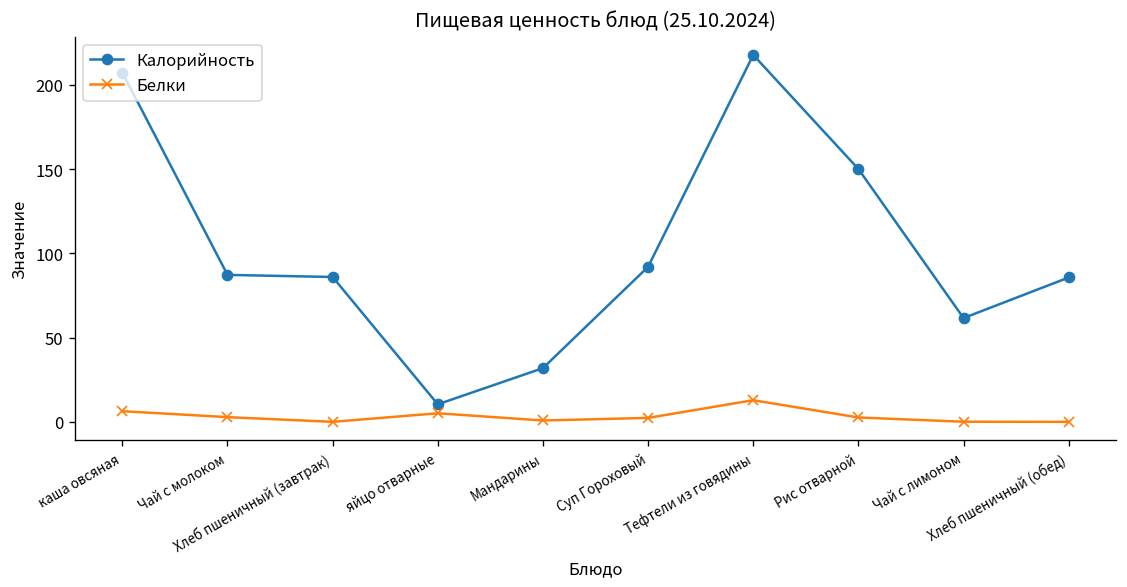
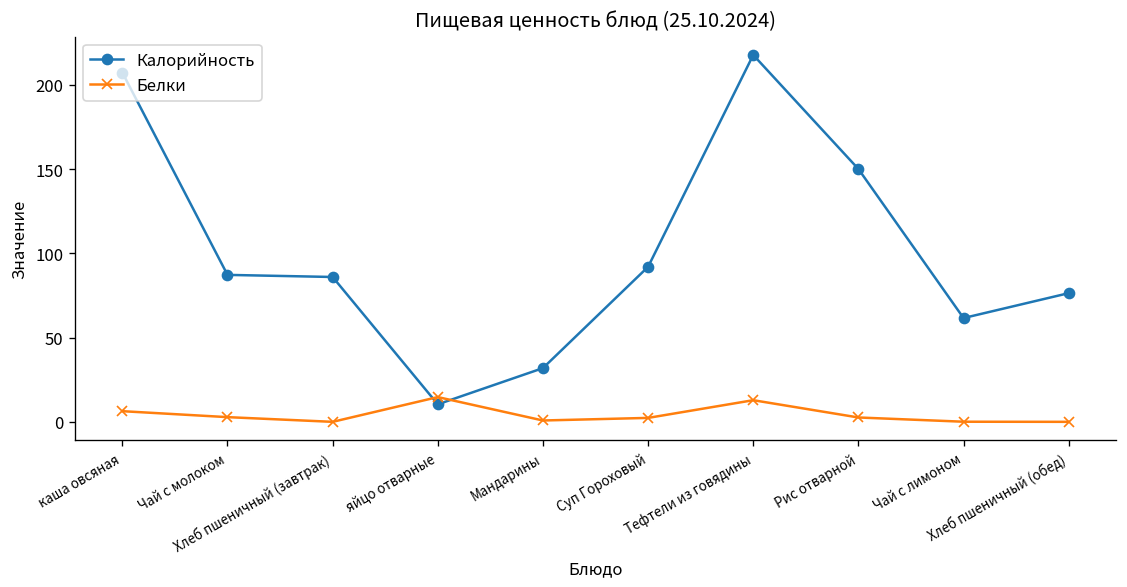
Белки, яйцо отварные: 5 -> 15
Калорийность, Хлеб пшеничный (обед): 86 -> 76
